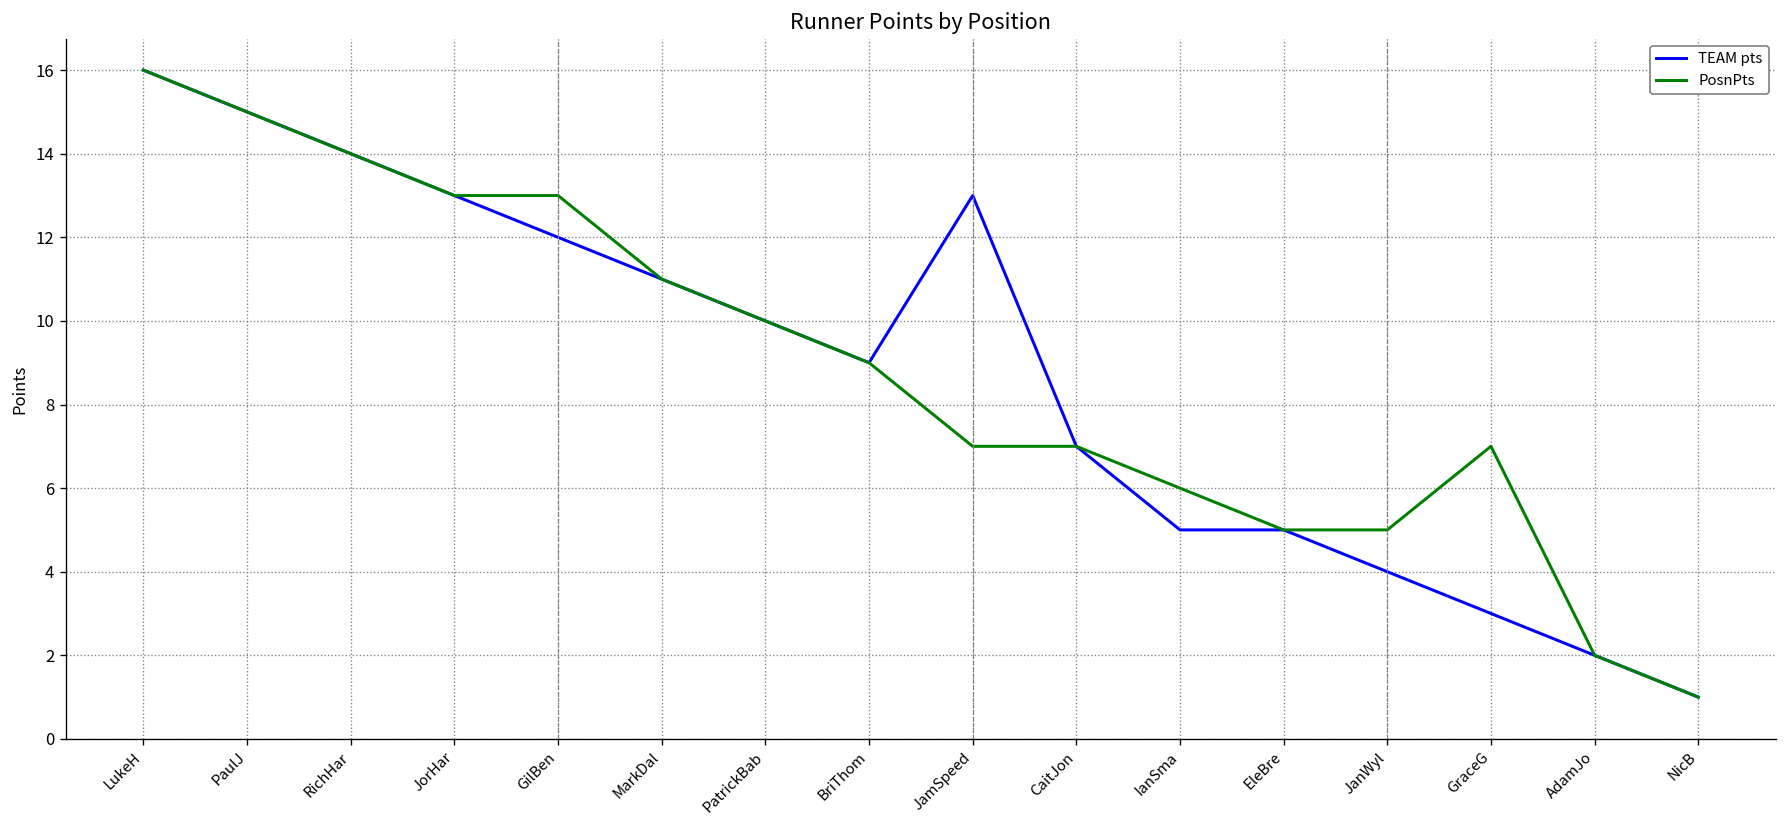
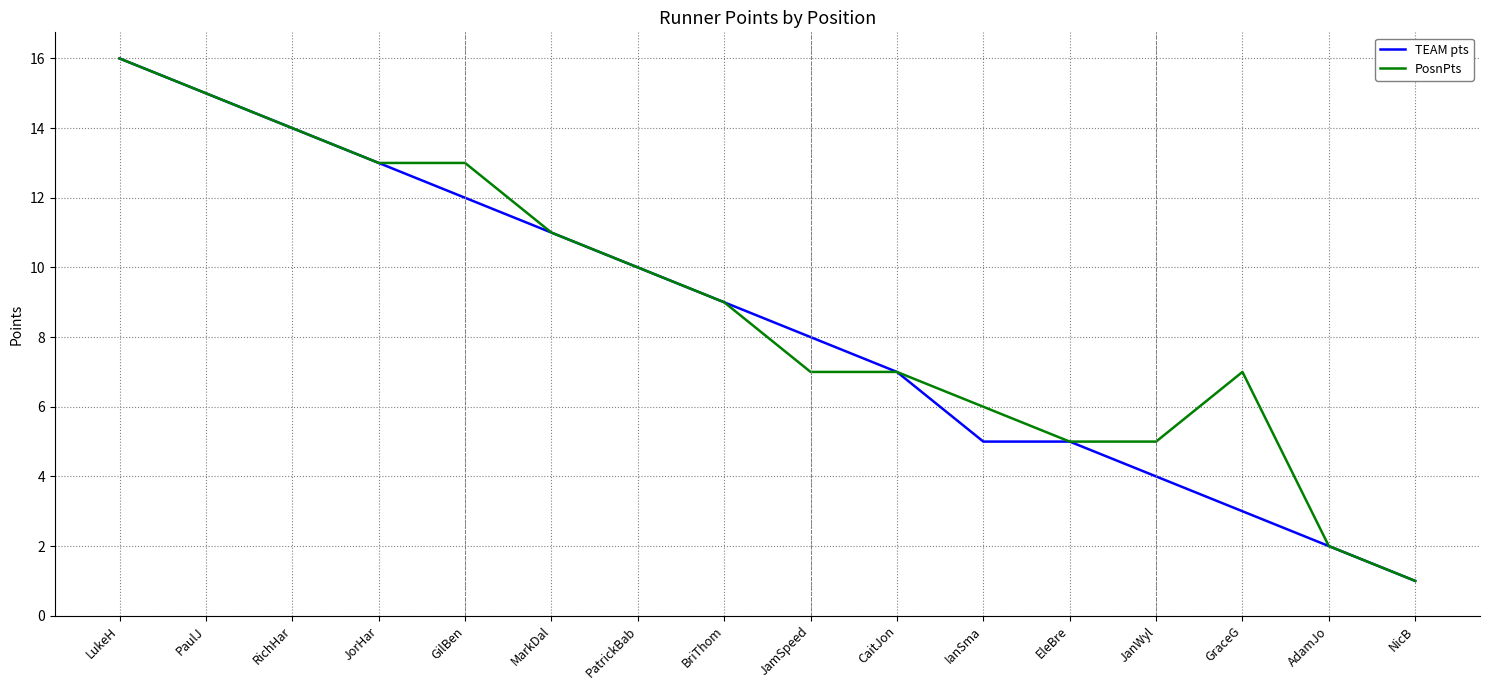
TEAM pts, JamSpeed: 13 -> 8
